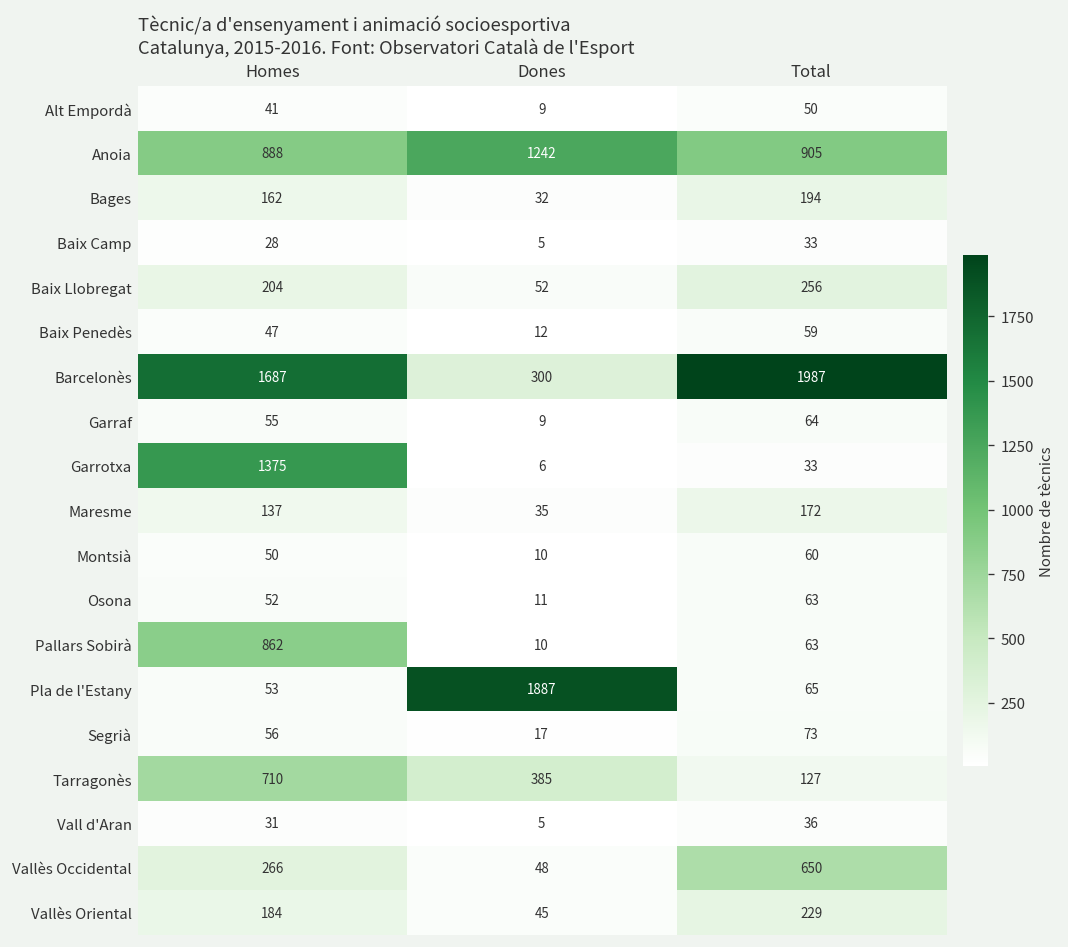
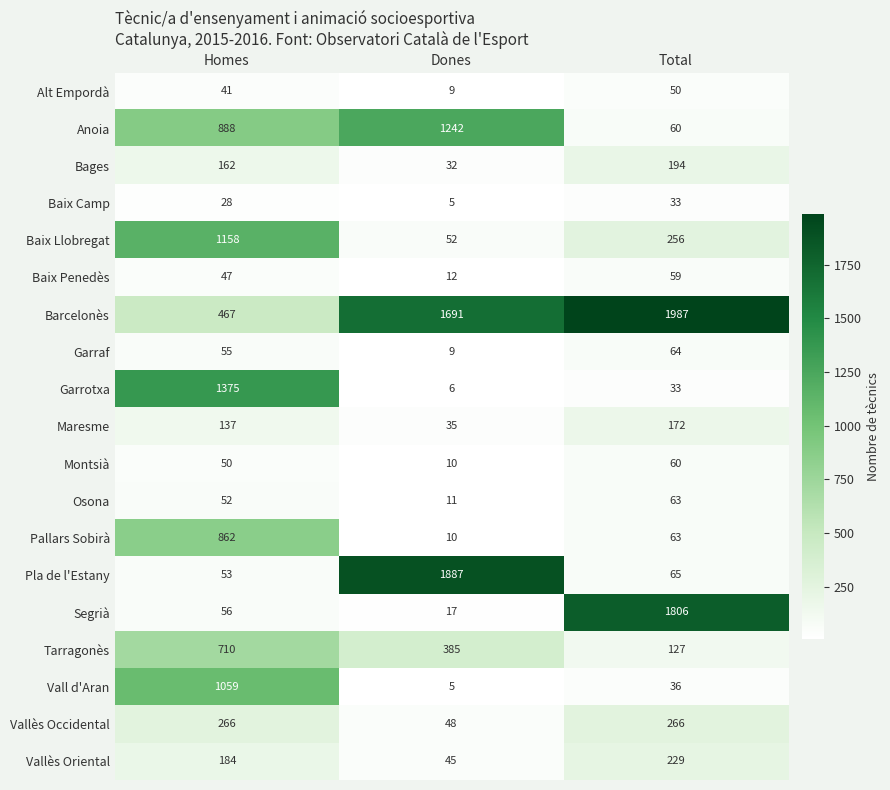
Anoia, Total: 905 -> 60
Baix Llobregat, Homes: 204 -> 1158
Barcelonès, Homes: 1687 -> 467
Barcelonès, Dones: 300 -> 1691
Segrià, Total: 73 -> 1806
Vall d'Aran, Homes: 31 -> 1059
Vallès Occidental, Total: 650 -> 266
